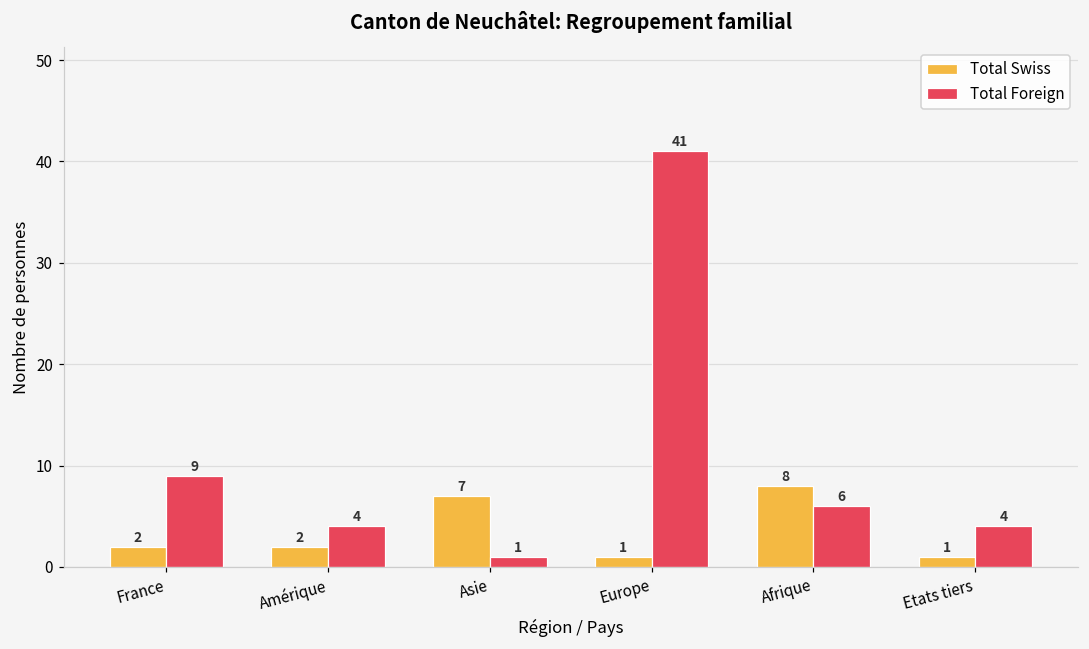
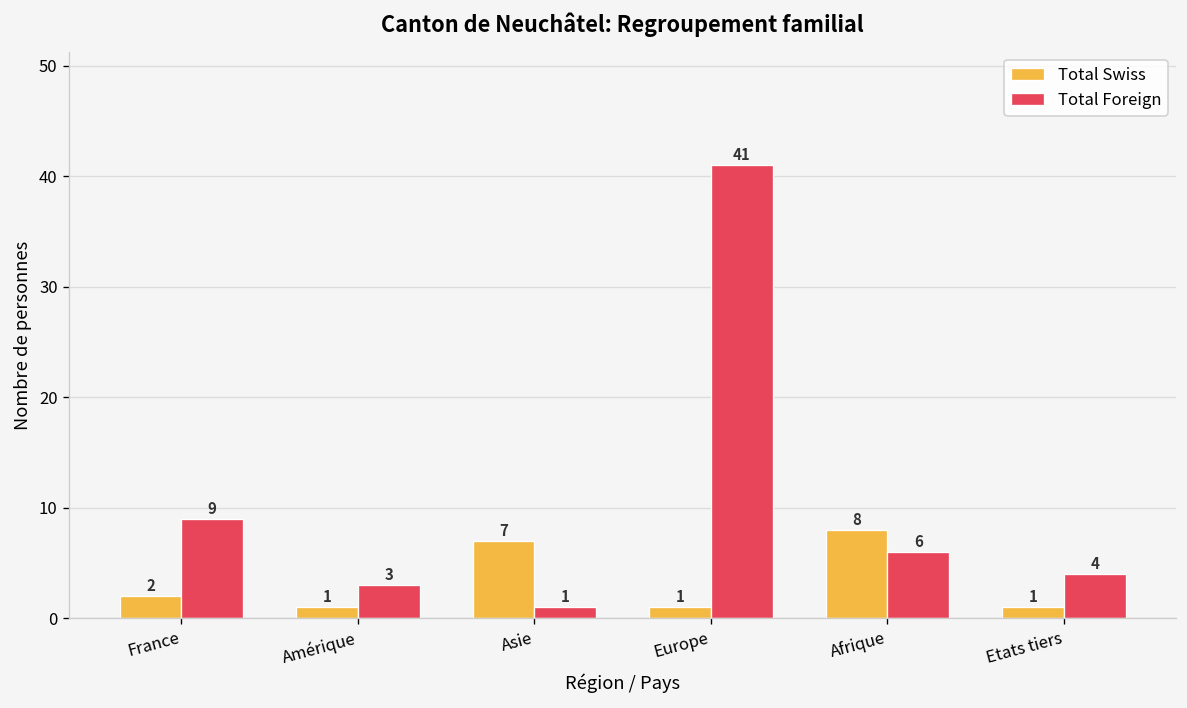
Total Swiss, Amérique: 2 -> 1
Total Foreign, Amérique: 4 -> 3
